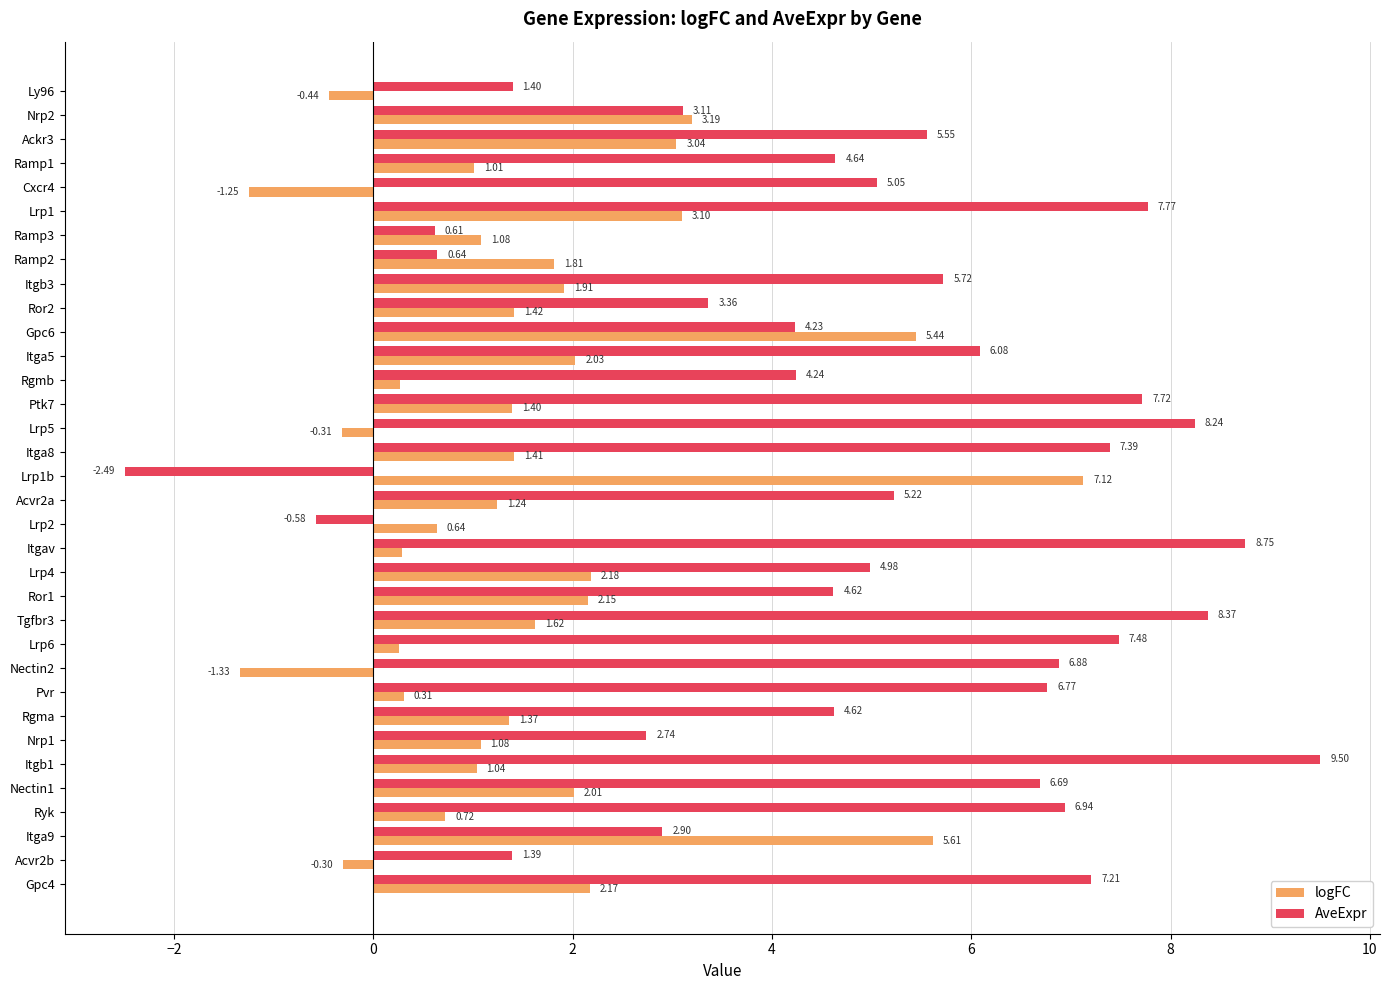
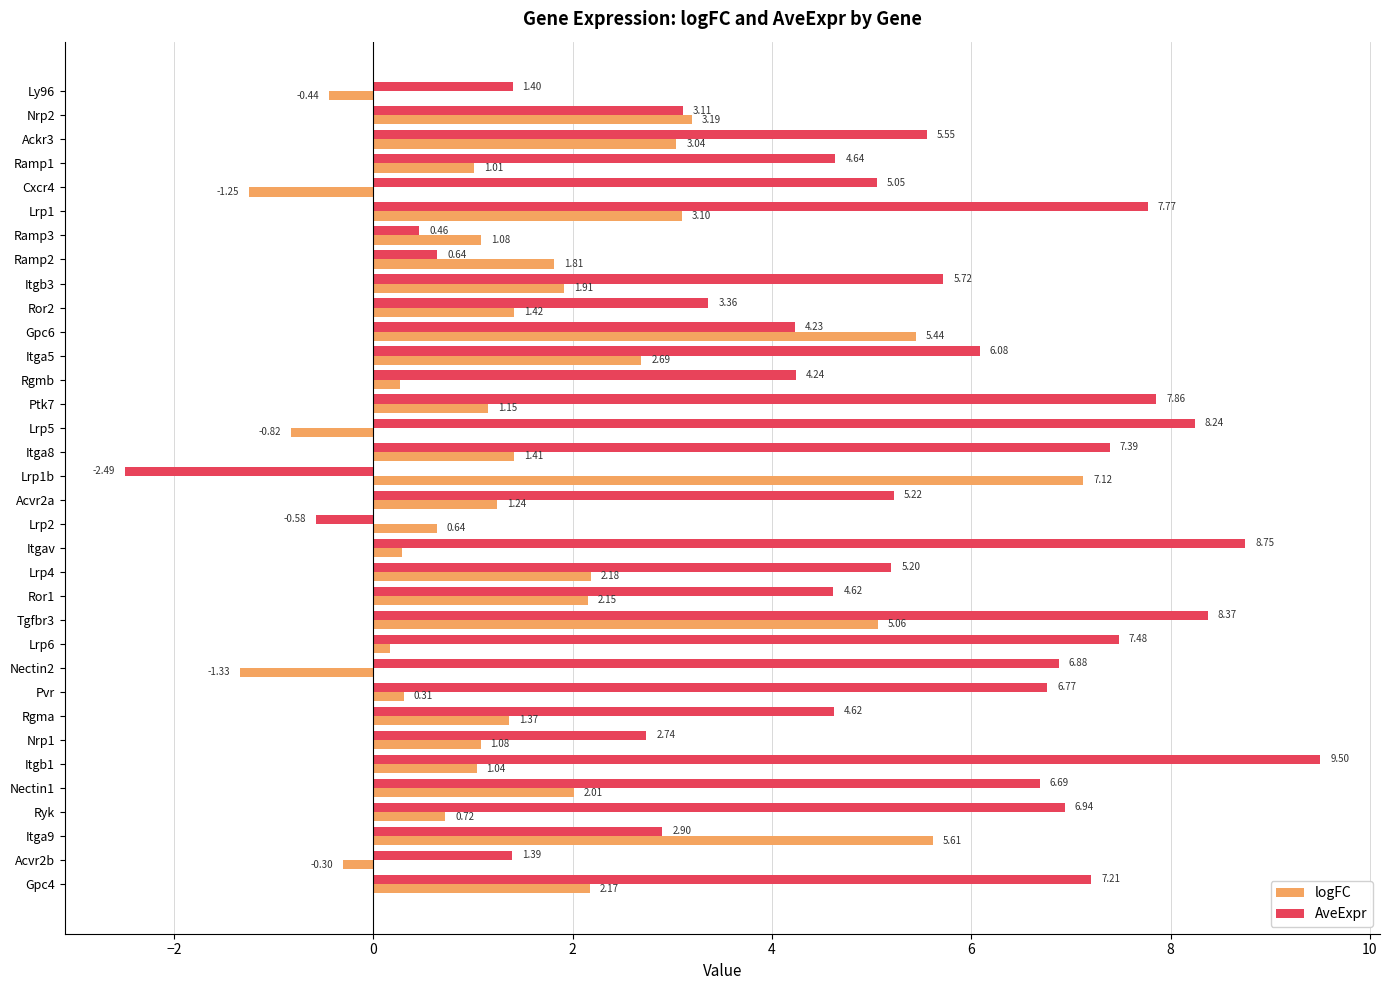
AveExpr, Ramp3: 0.61 -> 0.46
logFC, Itga5: 2.03 -> 2.69
AveExpr, Ptk7: 7.72 -> 7.86
logFC, Ptk7: 1.40 -> 1.15
logFC, Lrp5: -0.31 -> -0.82
AveExpr, Lrp4: 4.98 -> 5.20
logFC, Tgfbr3: 1.62 -> 5.06
logFC, Lrp6: 0.3 -> 0.2
